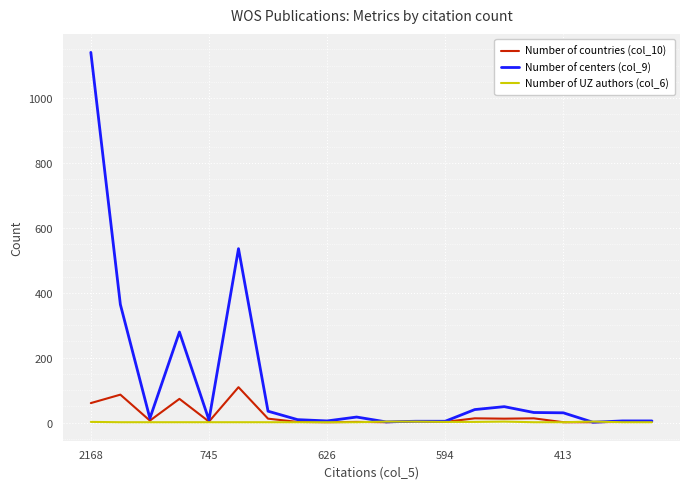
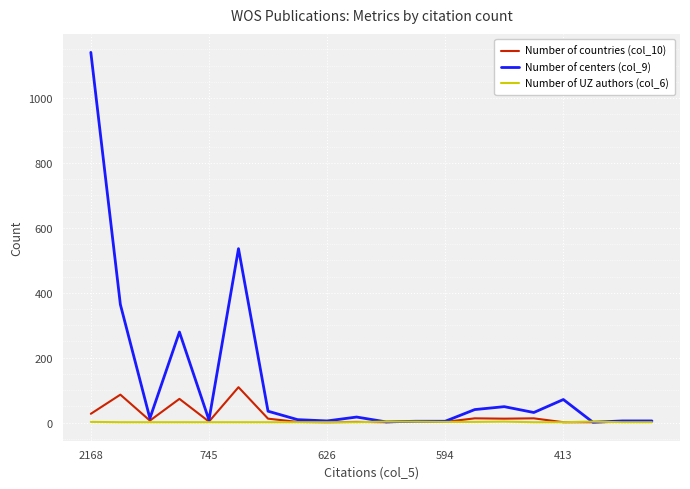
Number of countries (col_10), 2168: 60 -> 30
Number of centers (col_9), 413: 30 -> 70
